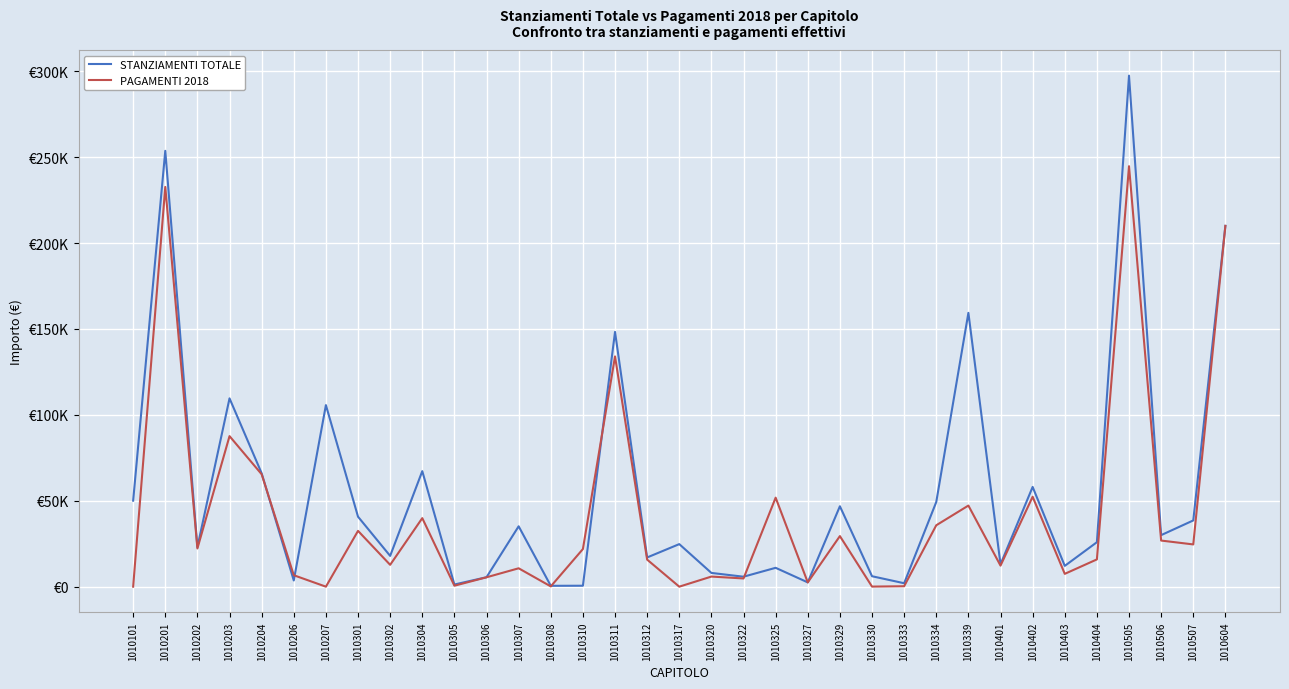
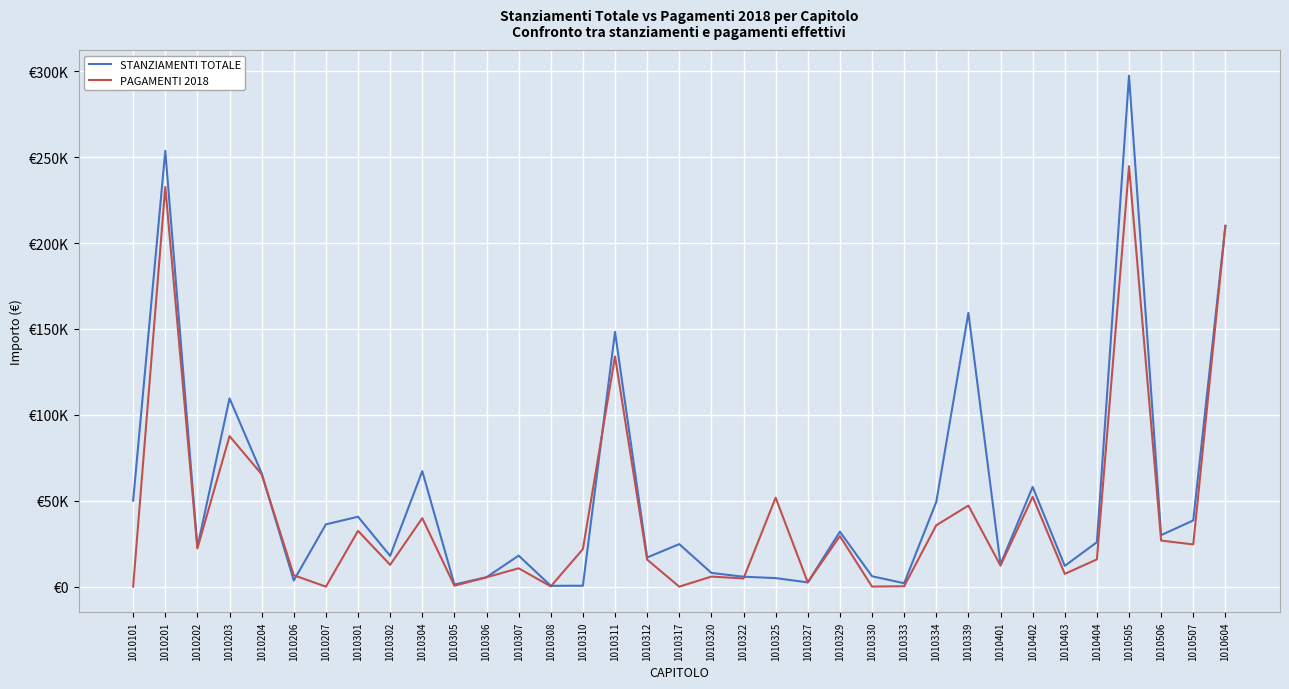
STANZIAMENTI TOTALE, 1010207: €106000 -> €36000
STANZIAMENTI TOTALE, 1010307: €35000 -> €18000
STANZIAMENTI TOTALE, 1010325: €11000 -> €5000
STANZIAMENTI TOTALE, 1010329: €47000 -> €32000
